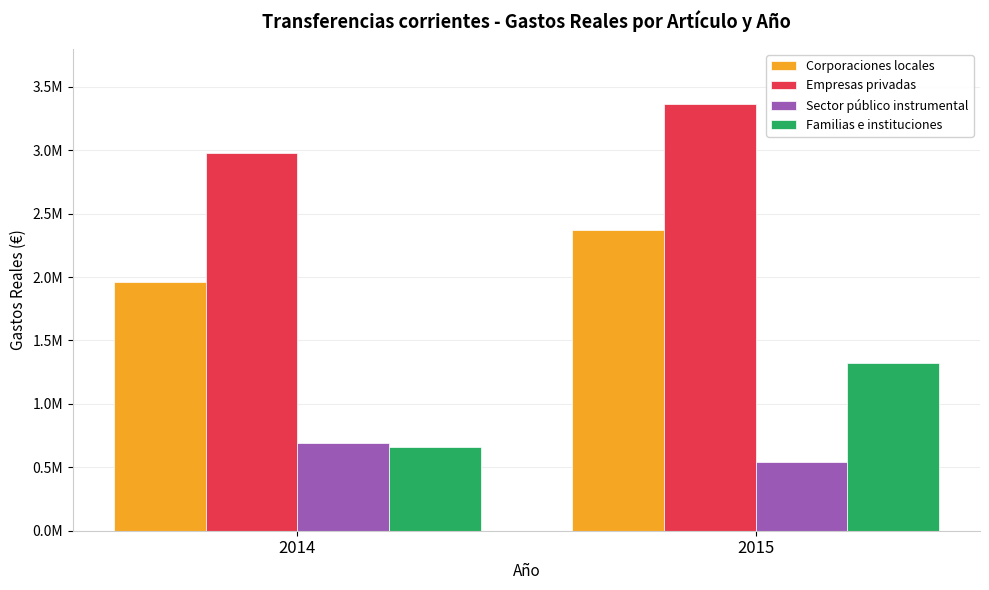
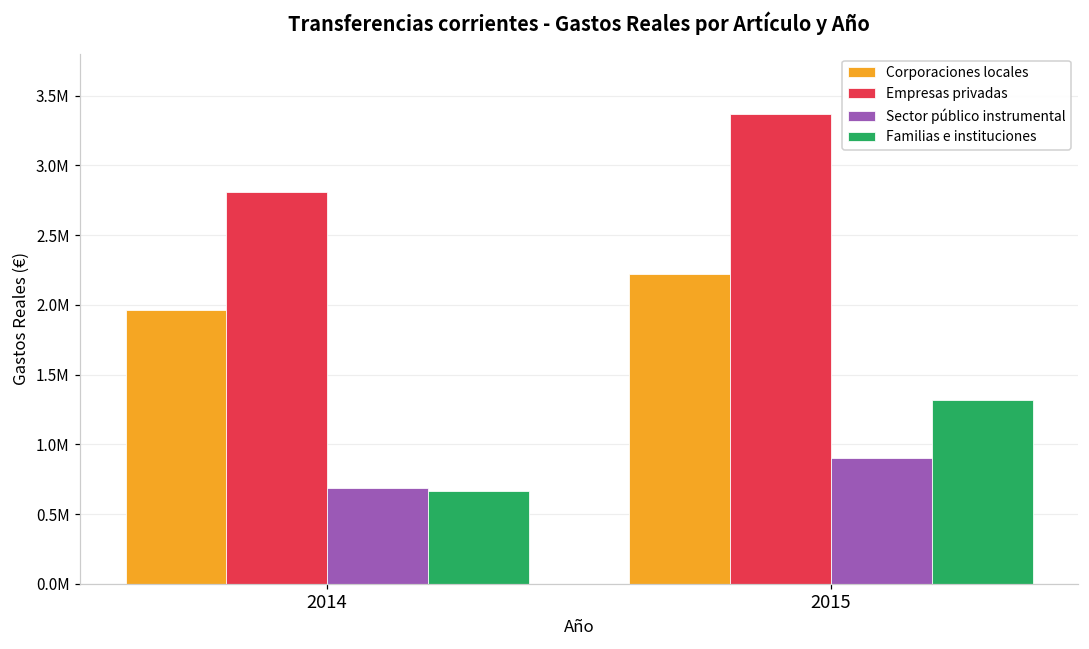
Empresas privadas, 2014: 2970000 -> 2810000
Corporaciones locales, 2015: 2370000 -> 2220000
Sector público instrumental, 2015: 550000 -> 900000
